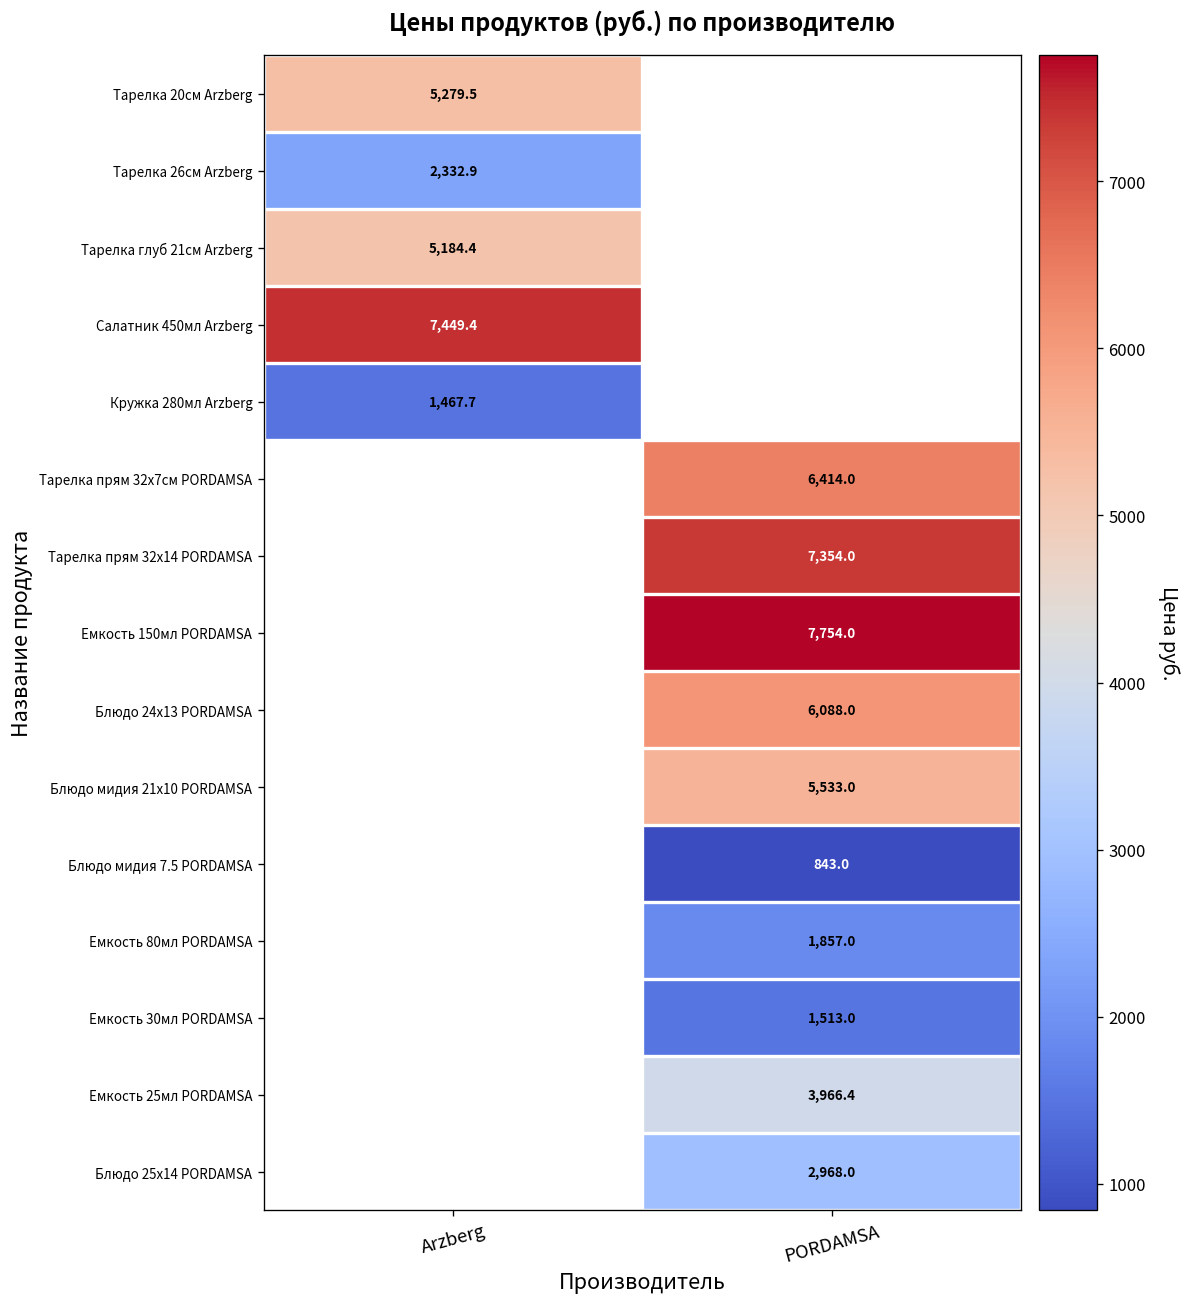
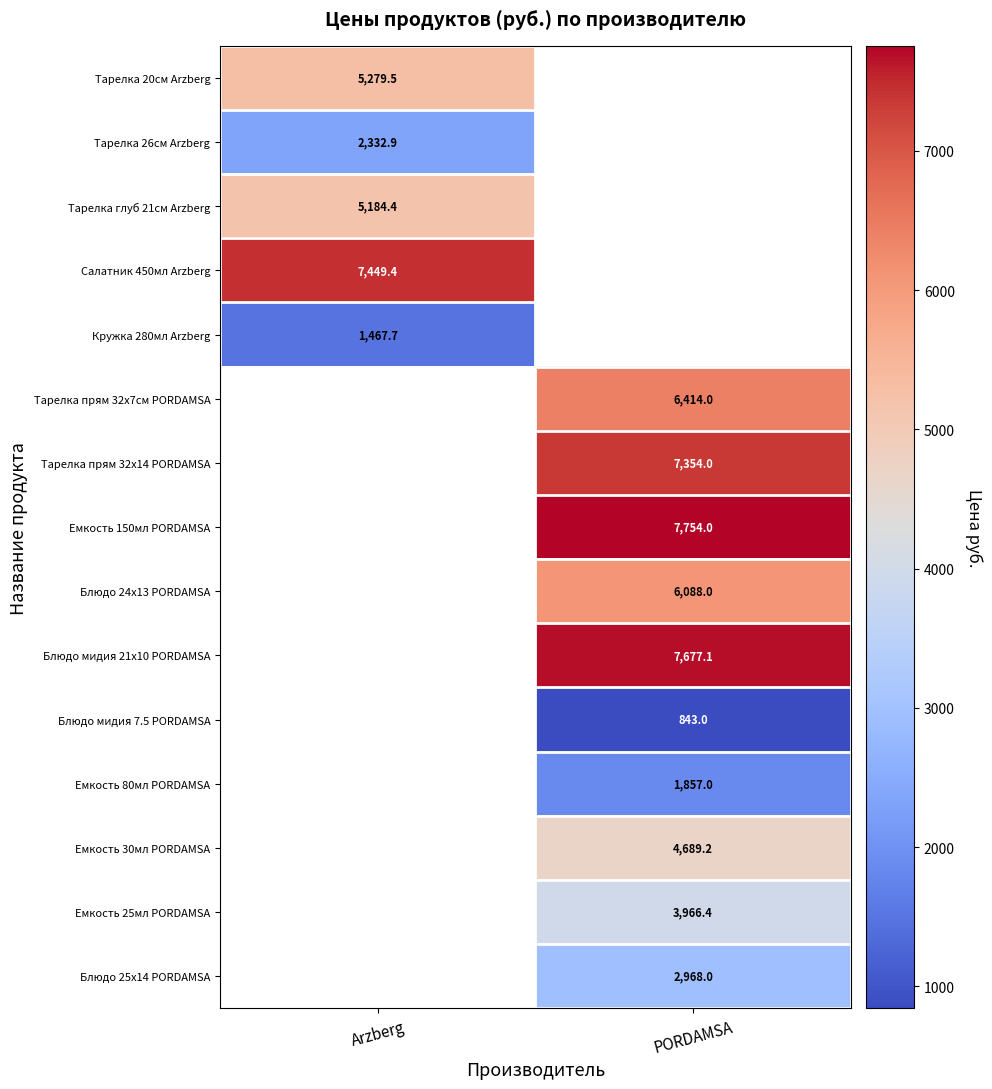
Блюдо мидия 21х10 PORDAMSA, PORDAMSA: 5,533.0 -> 7,677.1
Емкость 30мл PORDAMSA, PORDAMSA: 1,513.0 -> 4,689.2
